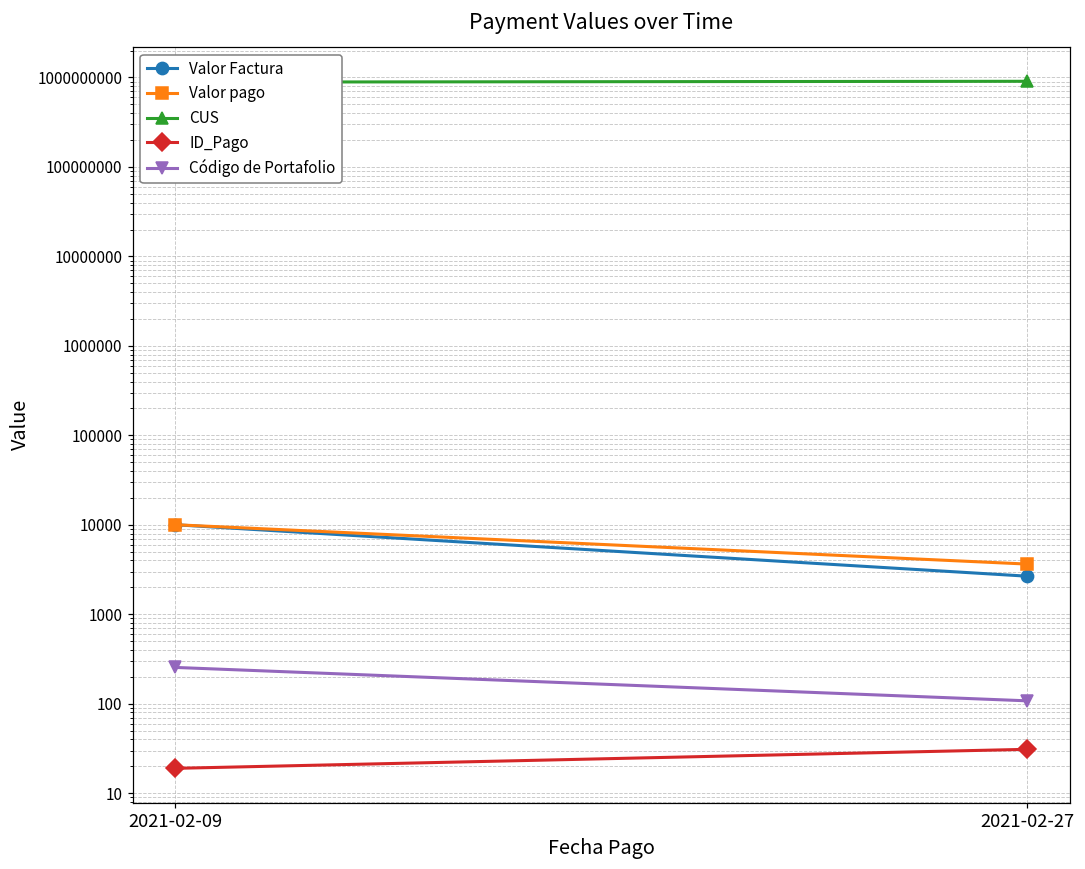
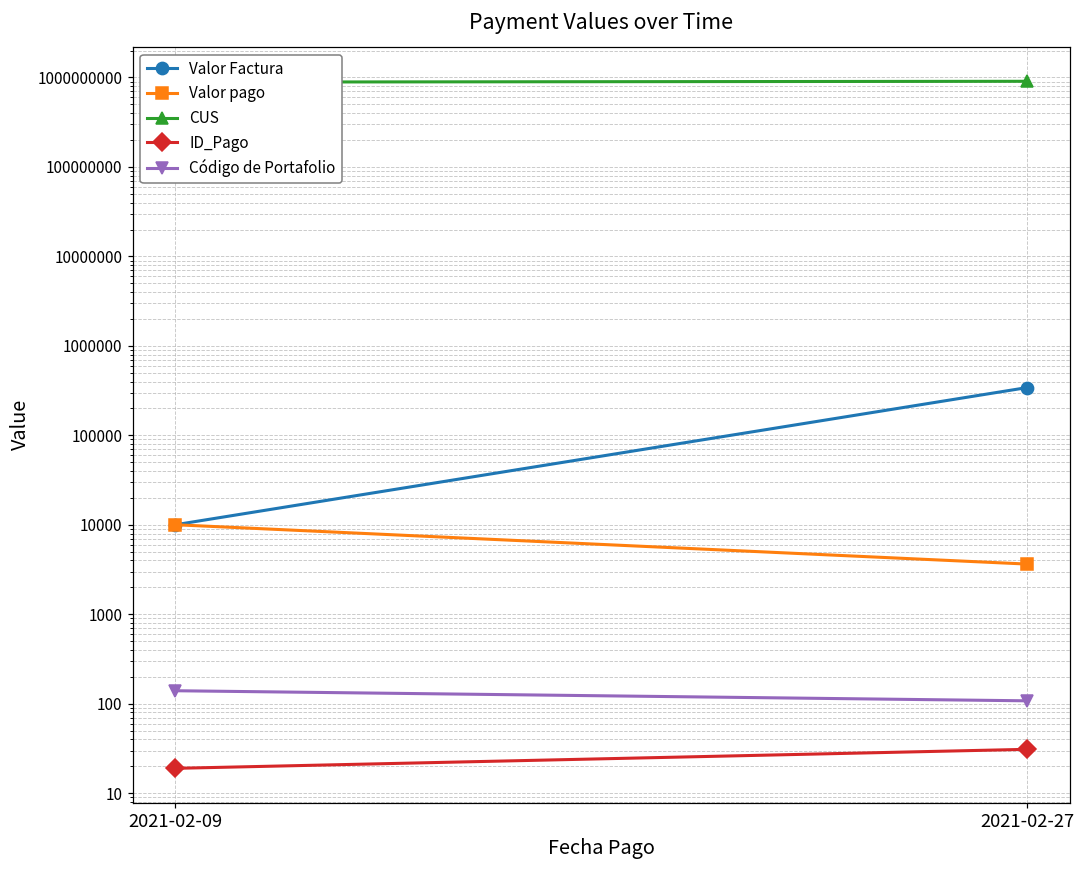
Código de Portafolio, 2021-02-09: 260 -> 140
Valor Factura, 2021-02-27: 2700 -> 340000
